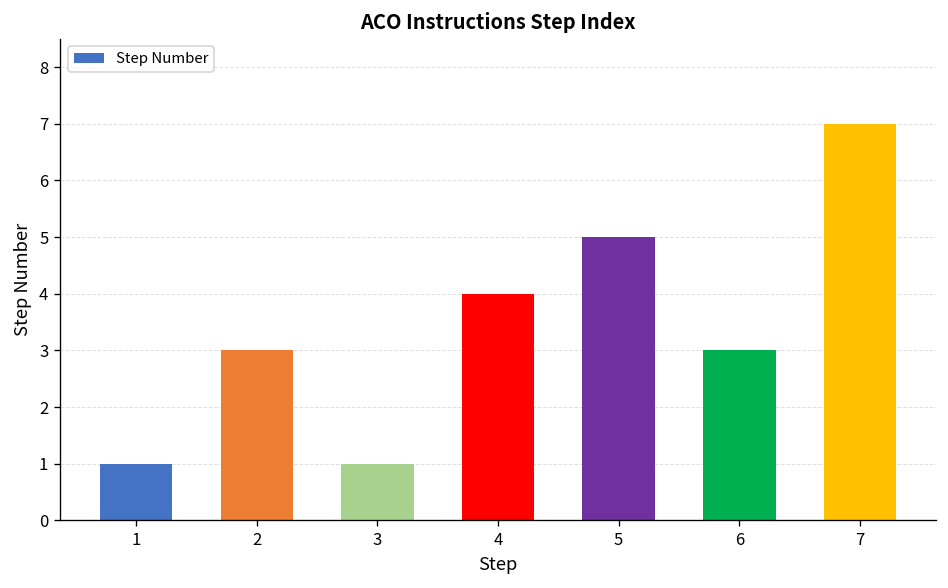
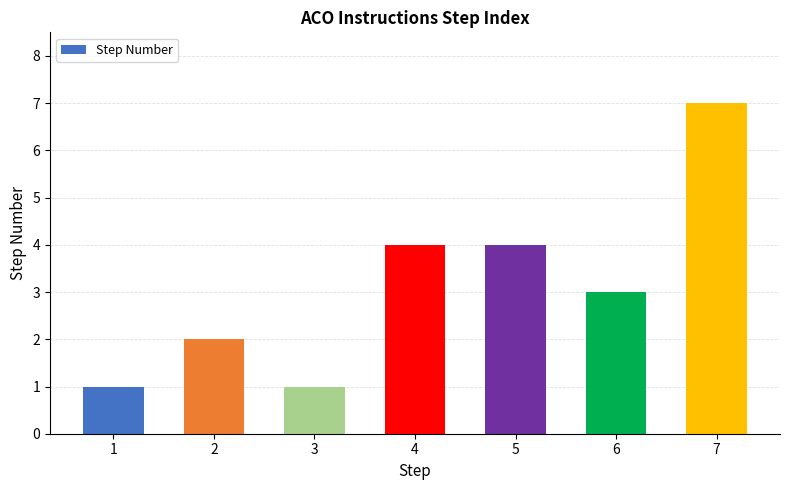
2: 3 -> 2
5: 5 -> 4
